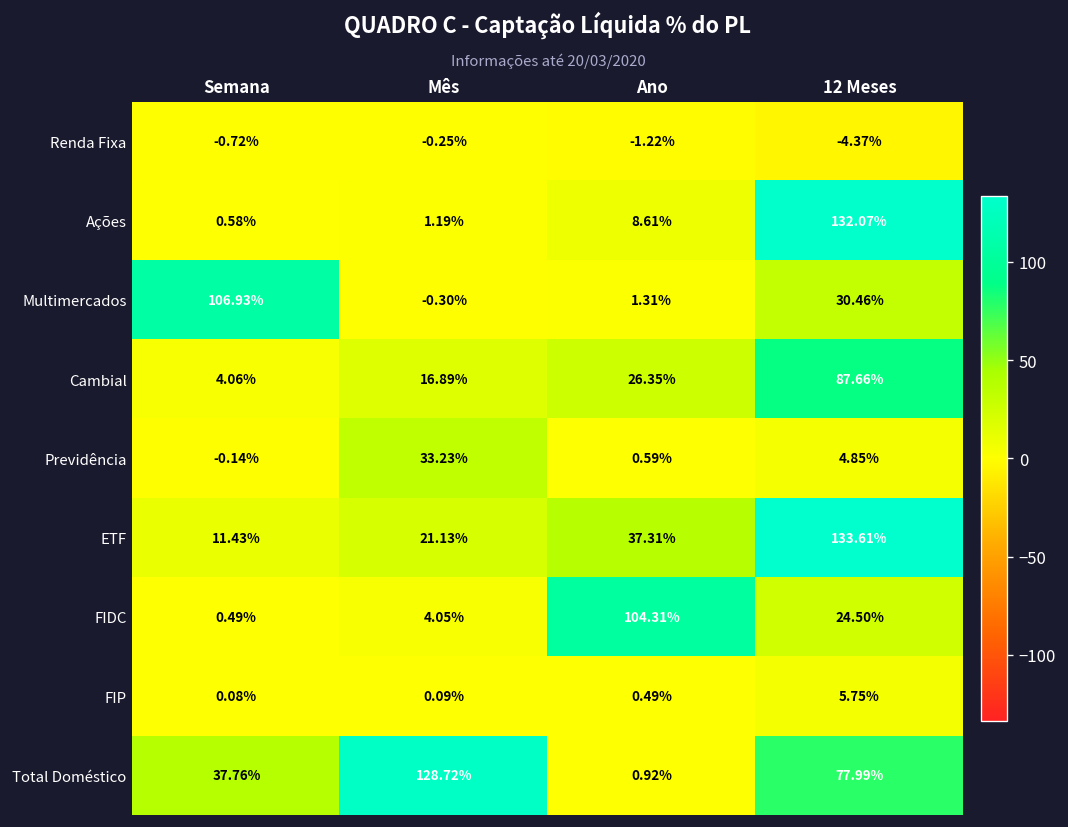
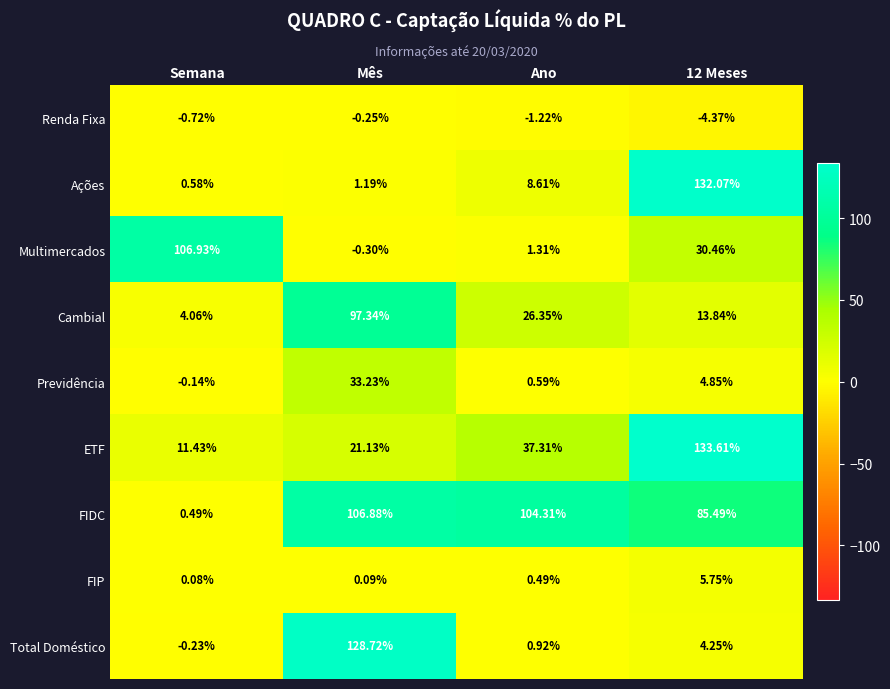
Cambial, Mês: 16.89% -> 97.34%
Cambial, 12 Meses: 87.66% -> 13.84%
FIDC, Mês: 4.05% -> 106.88%
FIDC, 12 Meses: 24.50% -> 85.49%
Total Doméstico, Semana: 37.76% -> -0.23%
Total Doméstico, 12 Meses: 77.99% -> 4.25%
